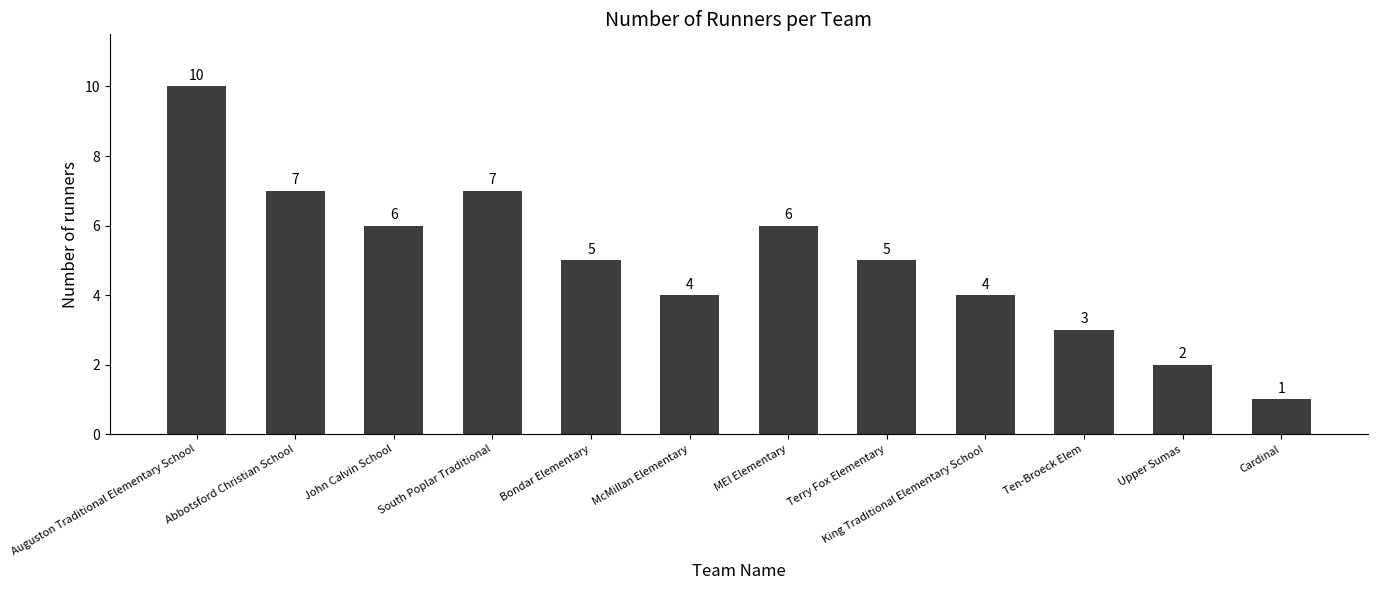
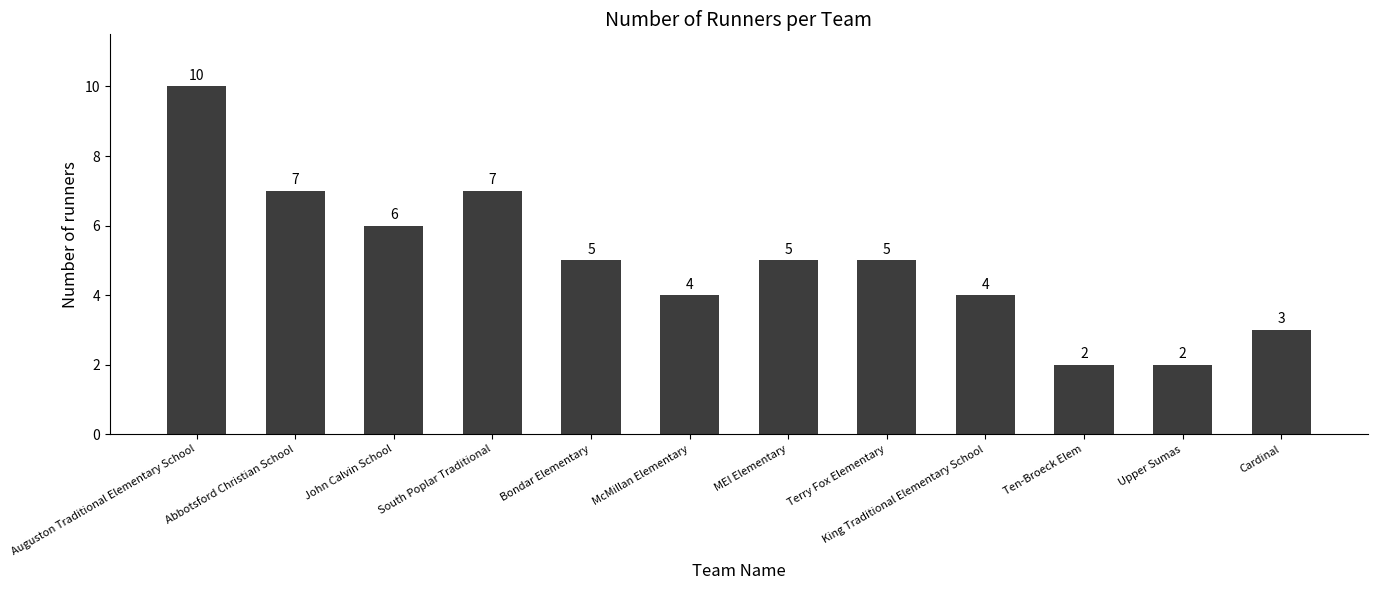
MEI Elementary: 6 -> 5
Ten-Broeck Elem: 3 -> 2
Cardinal: 1 -> 3
